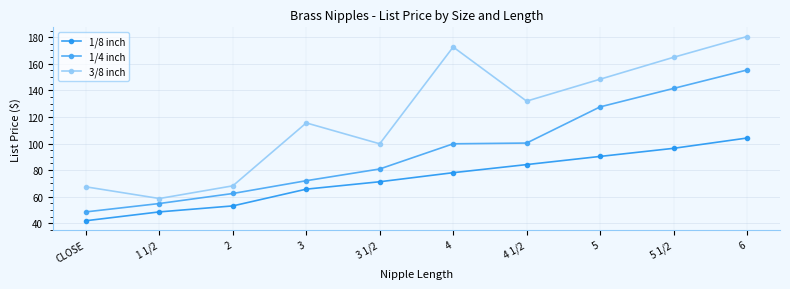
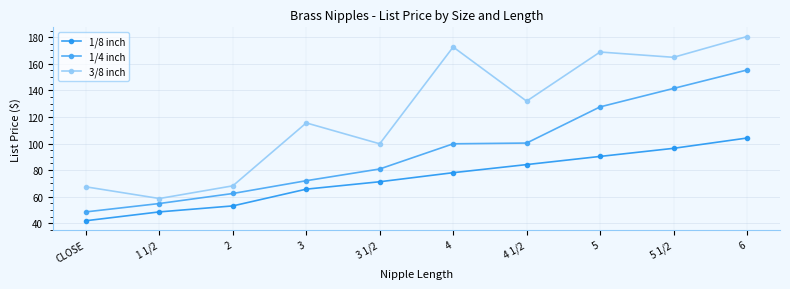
3/8 inch, 5: 148 -> 169
